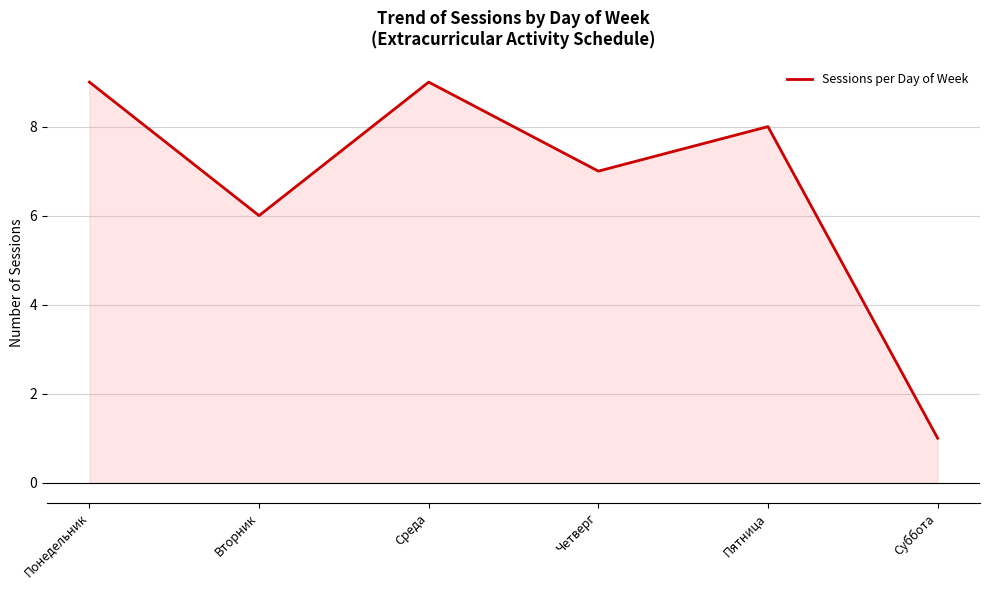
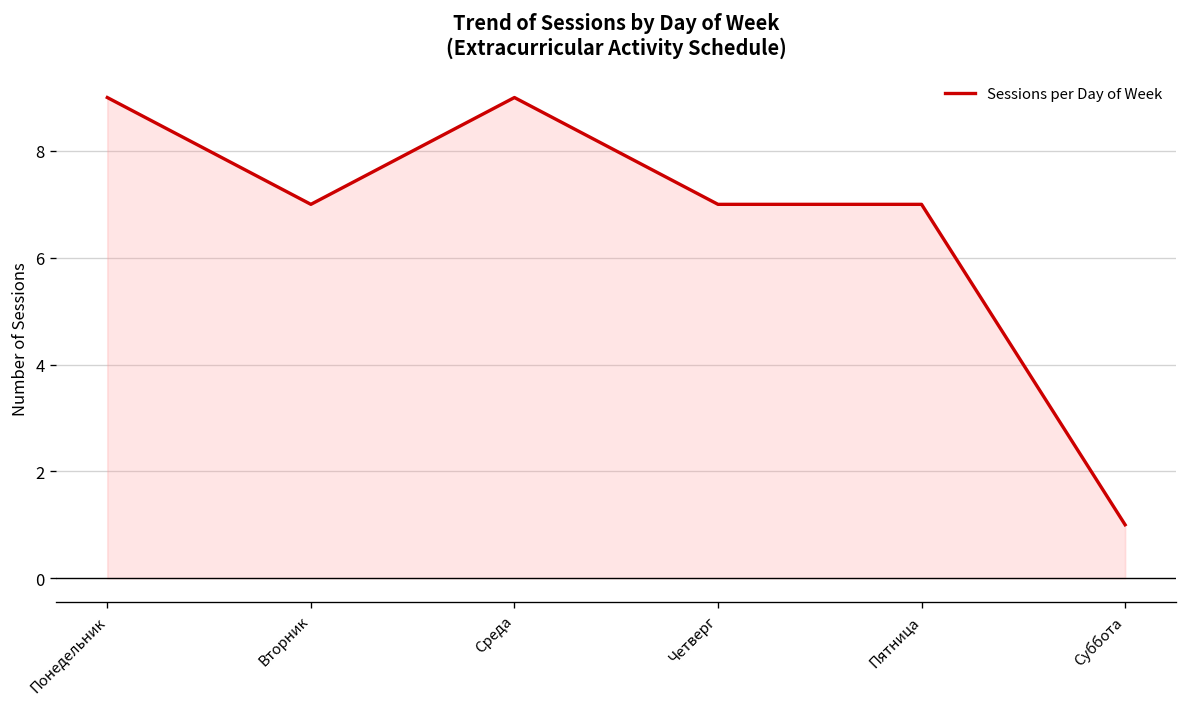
Вторник: 6 -> 7
Пятница: 8 -> 7
